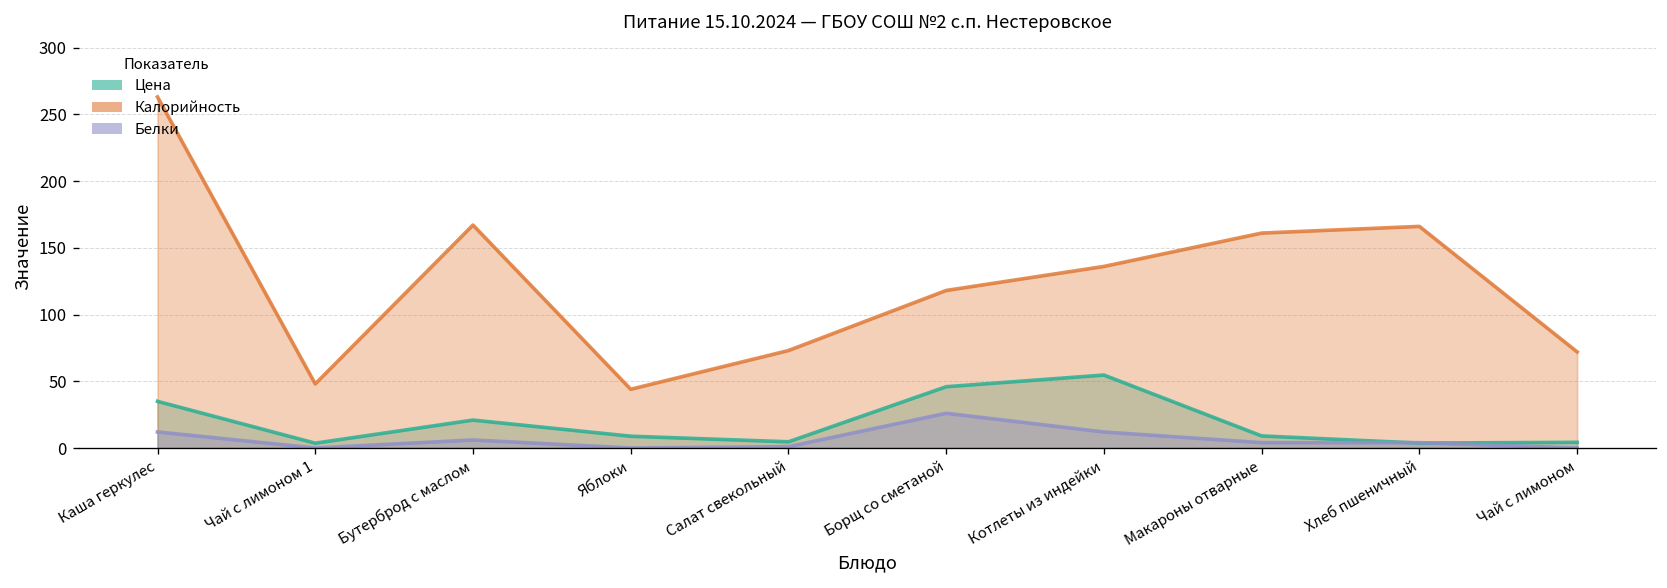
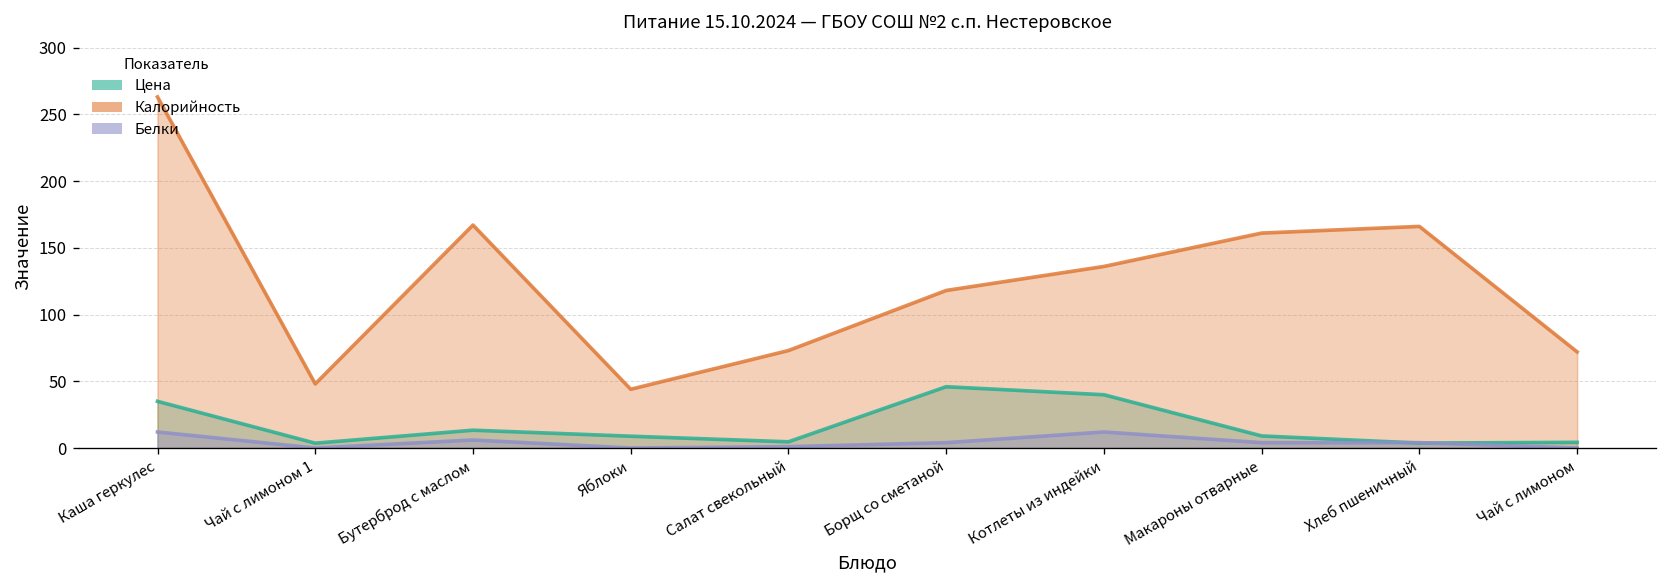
Цена, Бутерброд с маслом: 21 -> 13
Белки, Борщ со сметаной: 26 -> 4
Цена, Котлеты из индейки: 55 -> 40
